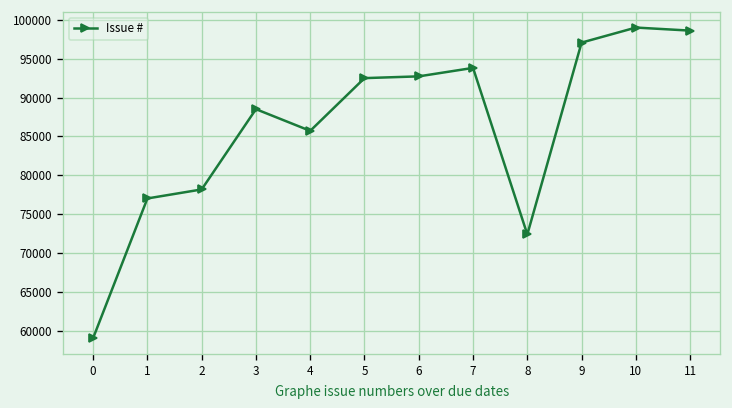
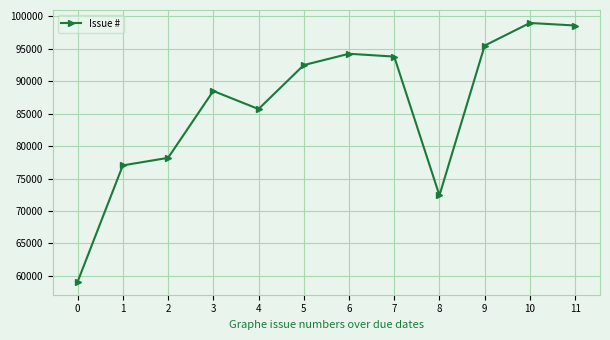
6: 93000 -> 94000
9: 97000 -> 96000
